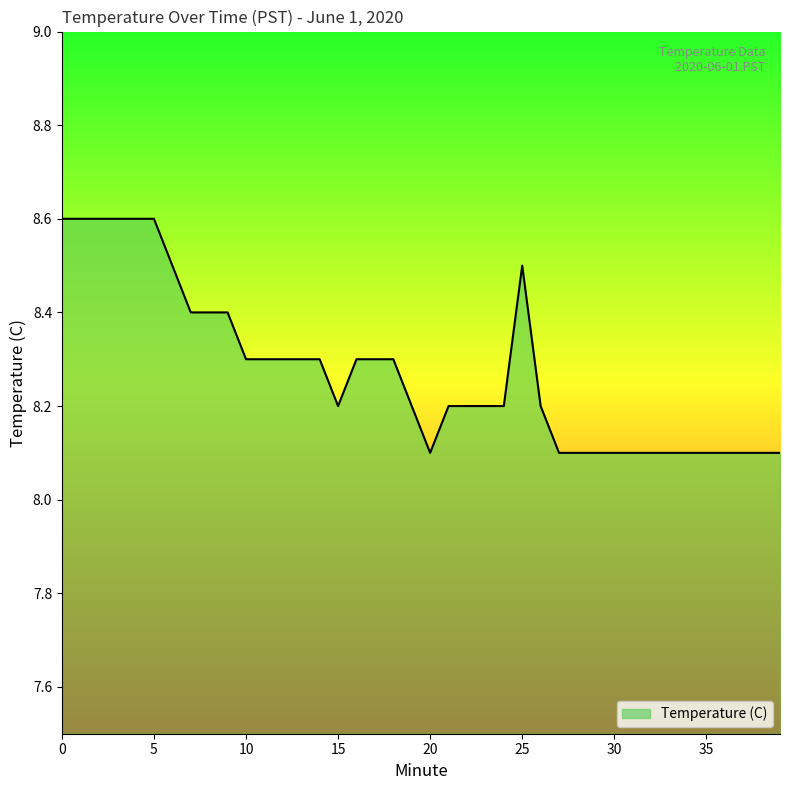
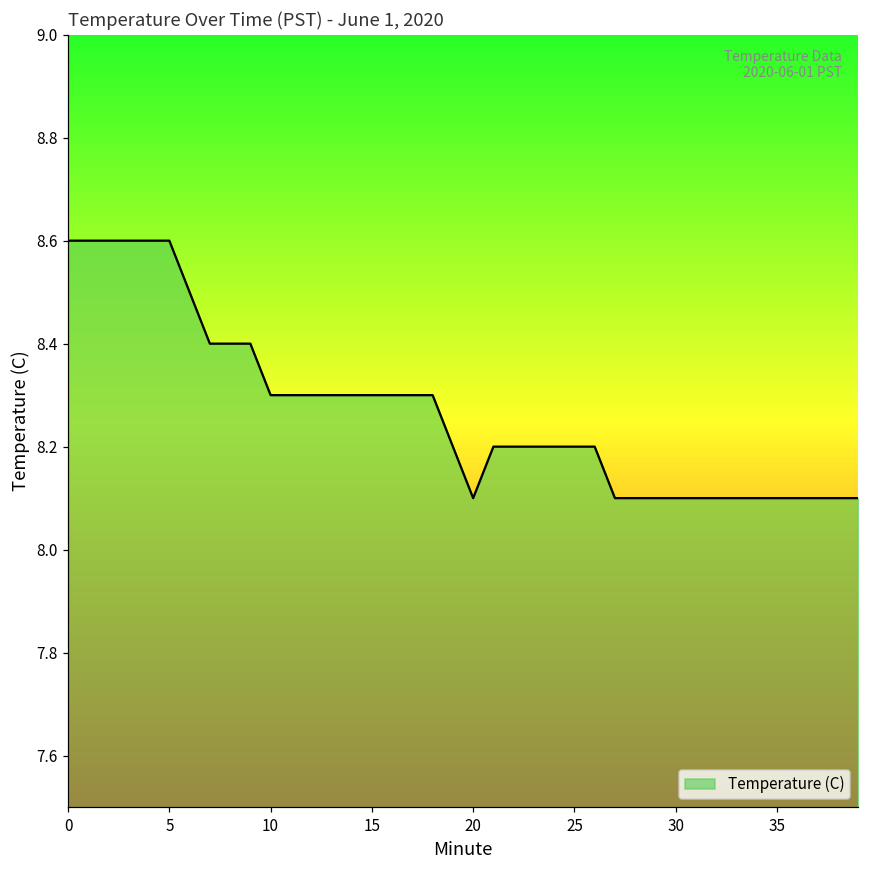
15: 8.2 -> 8.3
25: 8.5 -> 8.2
